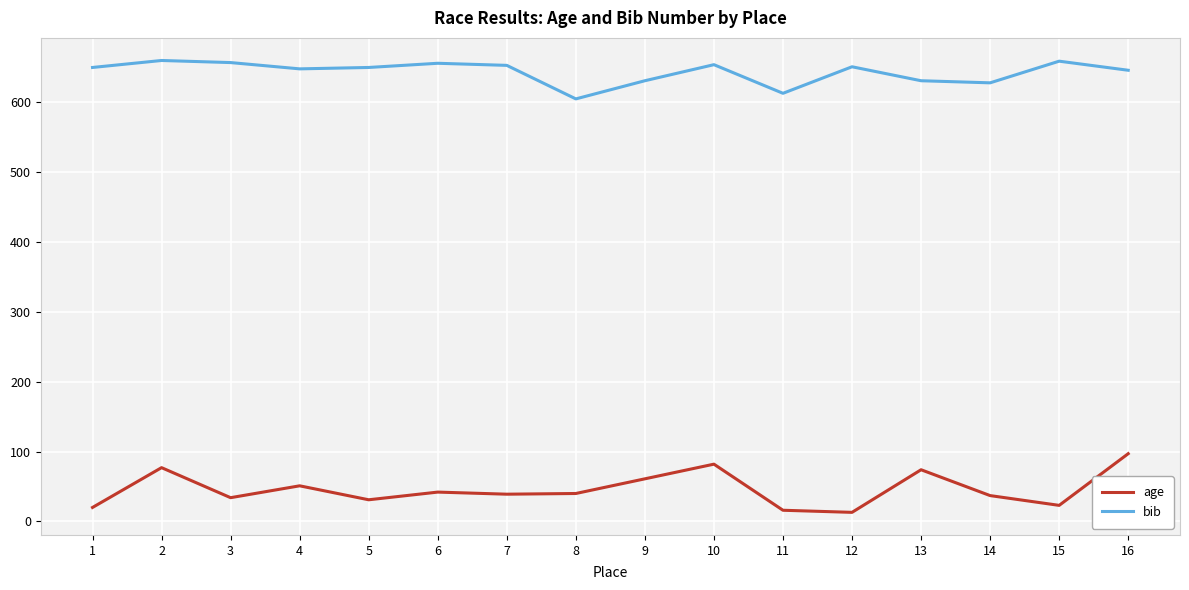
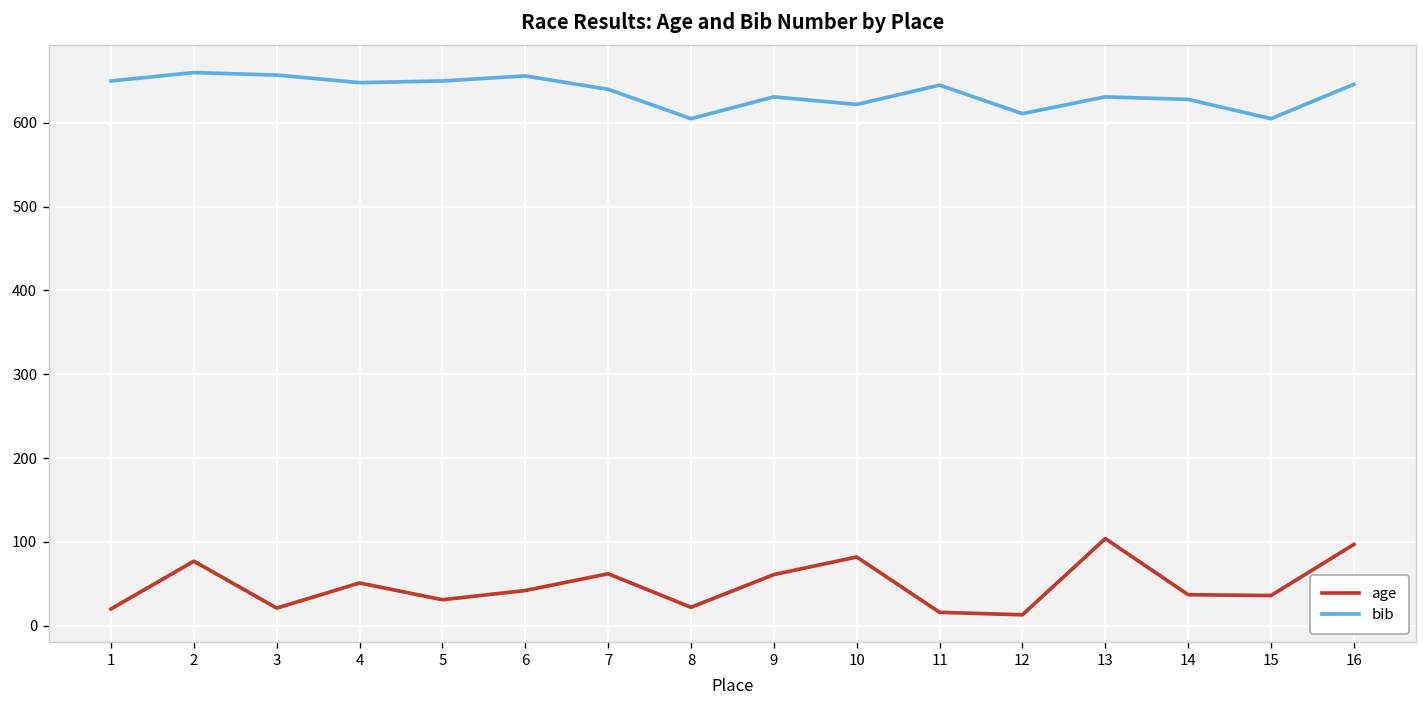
age, 3: 30 -> 20
age, 7: 40 -> 60
bib, 7: 650 -> 640
age, 8: 40 -> 20
bib, 10: 650 -> 620
bib, 11: 610 -> 650
bib, 12: 650 -> 610
age, 13: 70 -> 100
age, 15: 20 -> 40
bib, 15: 660 -> 610
